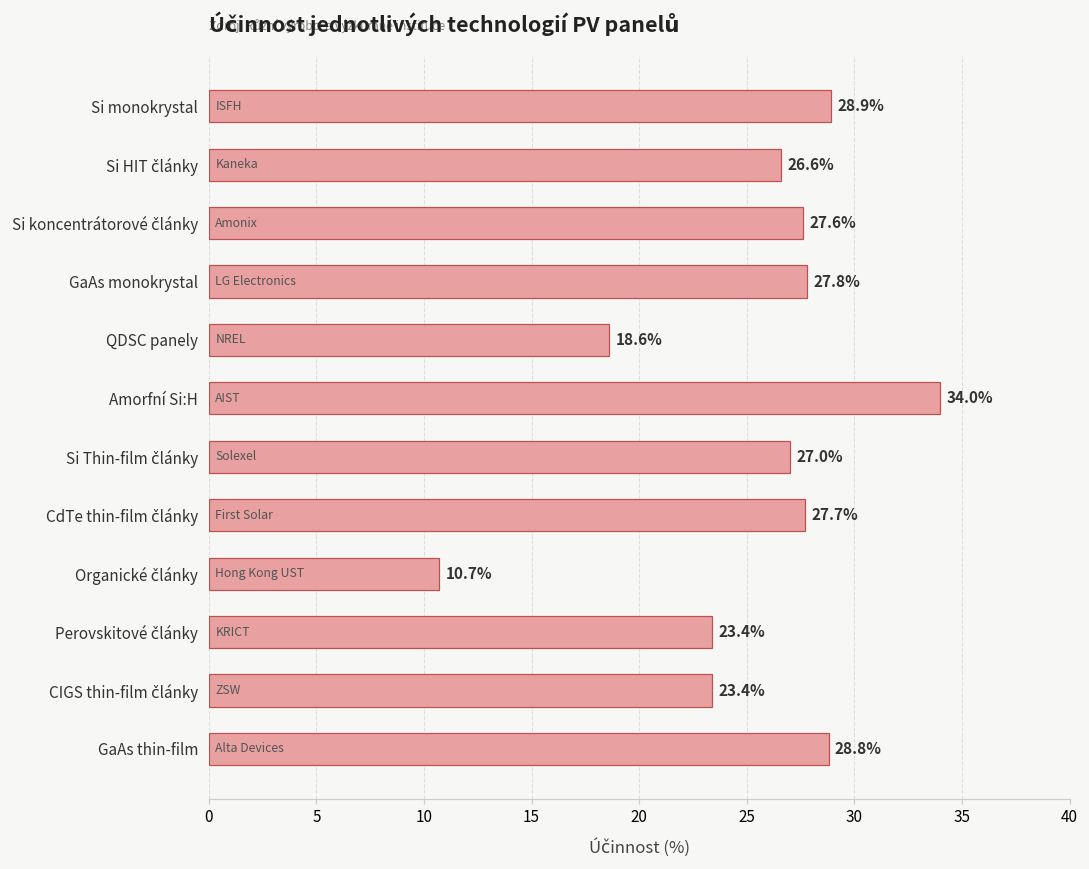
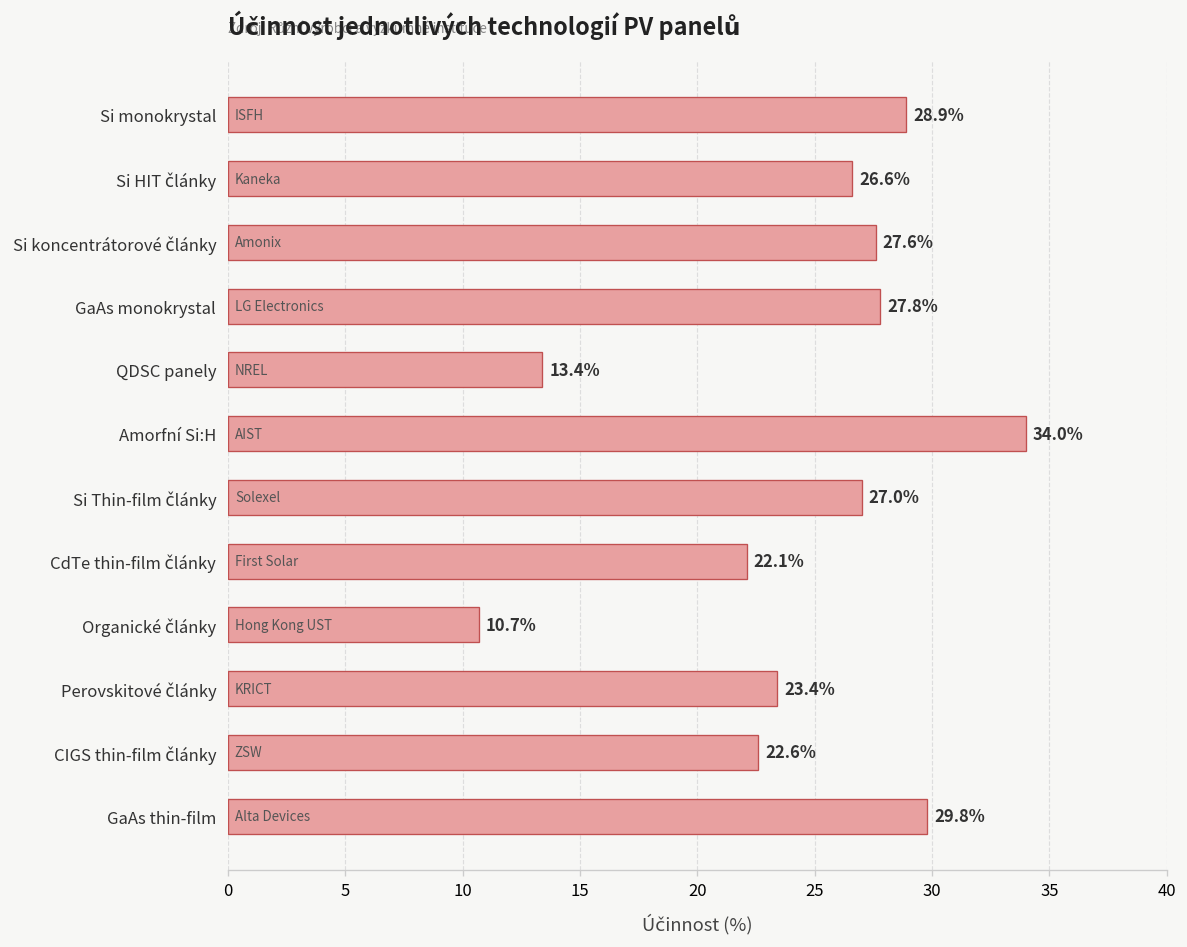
QDSC panely: 18.6% -> 13.4%
CdTe thin-film články: 27.7% -> 22.1%
CIGS thin-film články: 23.4% -> 22.6%
GaAs thin-film: 28.8% -> 29.8%
